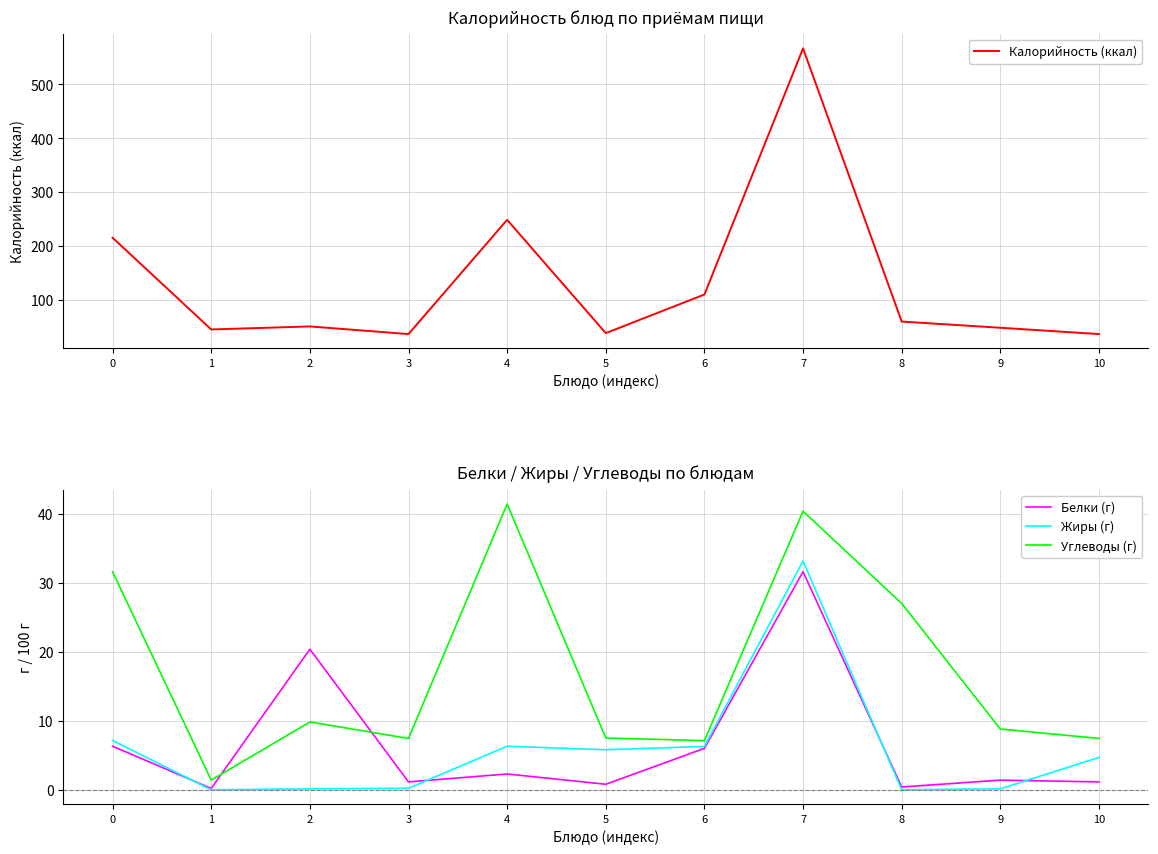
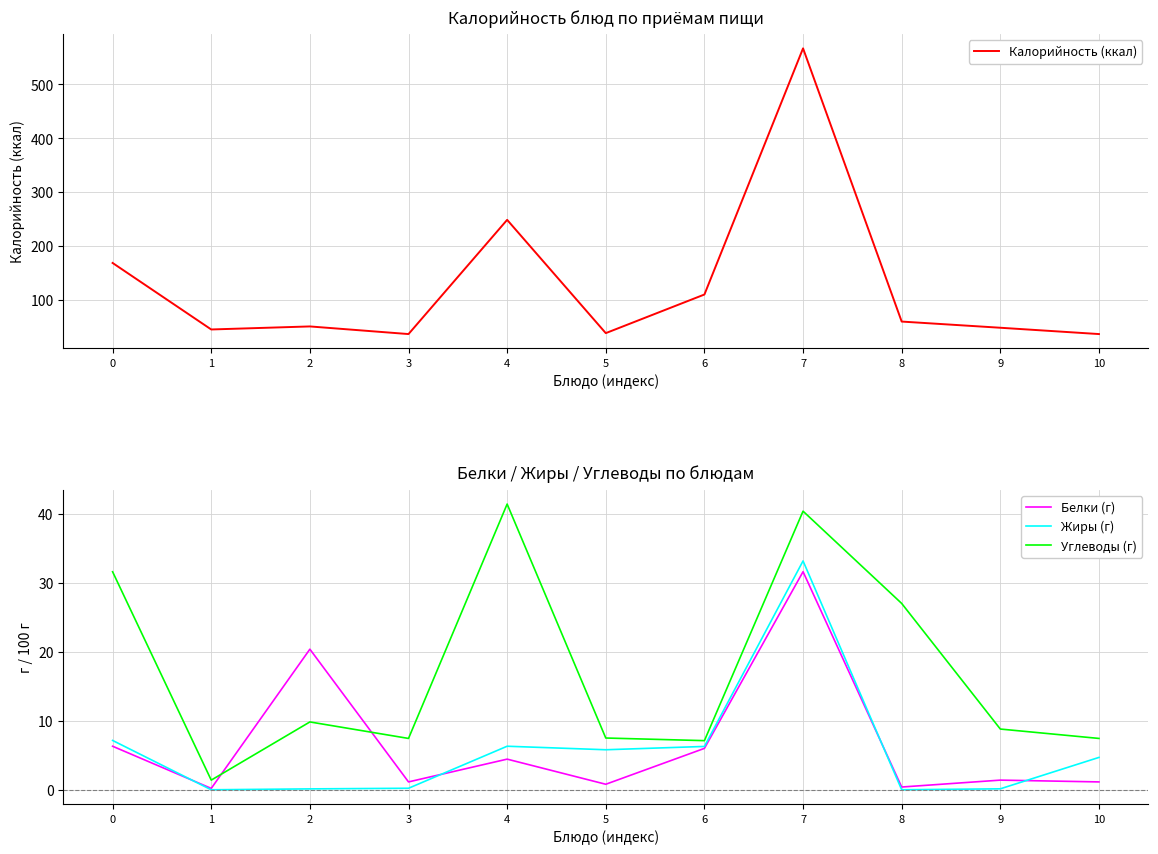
Калорийность блюд по приёмам пищи, 0: 220 -> 170
Белки / Жиры / Углеводы по блюдам, Белки (г), 4: 2 -> 4
